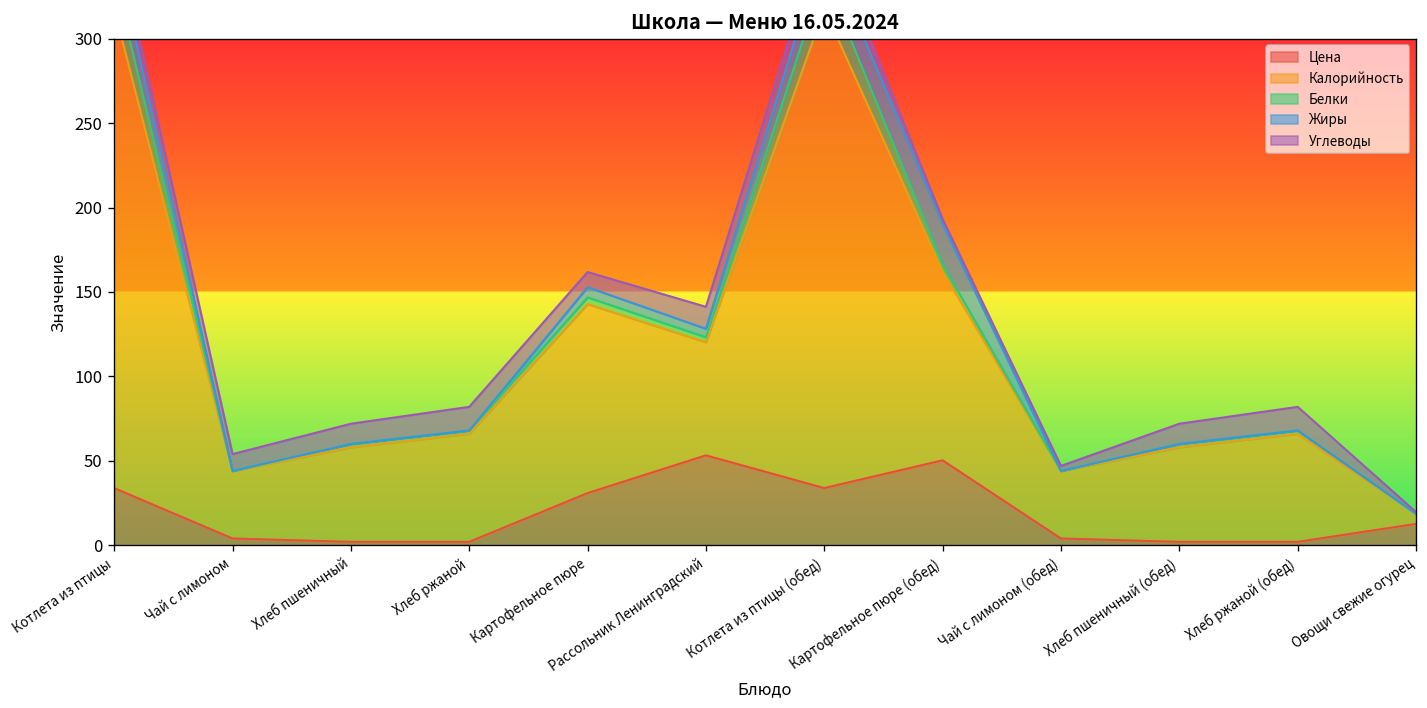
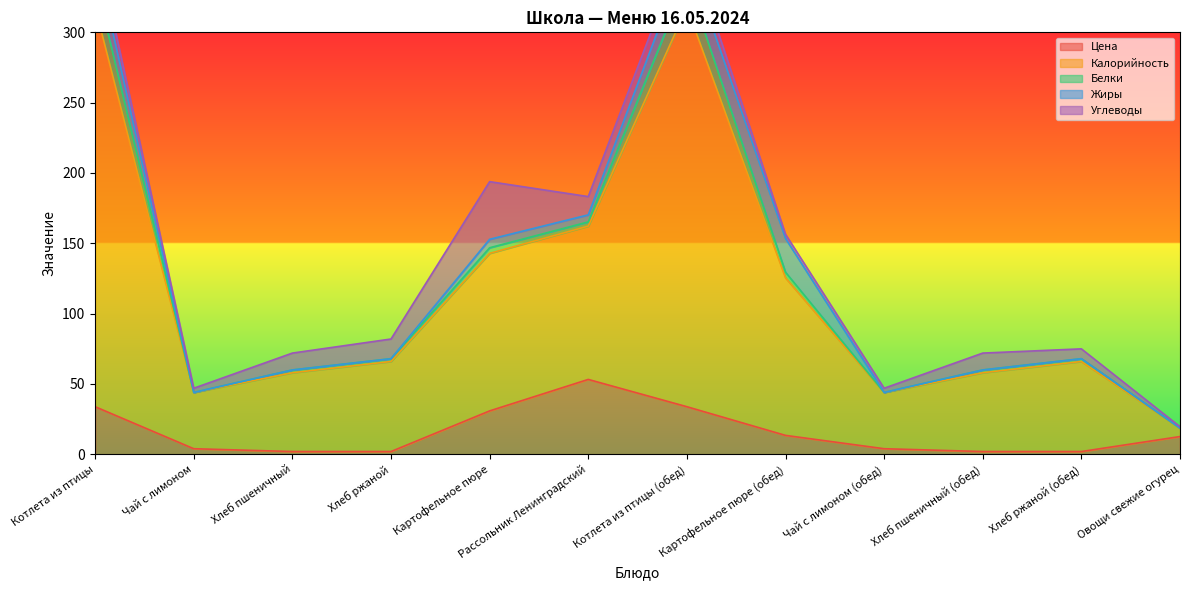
Углеводы, Чай с лимоном: 10 -> 3
Углеводы, Картофельное пюре: 9 -> 41
Калорийность, Рассольник Ленинградский: 67 -> 109
Цена, Картофельное пюре (обед): 50 -> 13
Углеводы, Хлеб ржаной (обед): 14 -> 7
